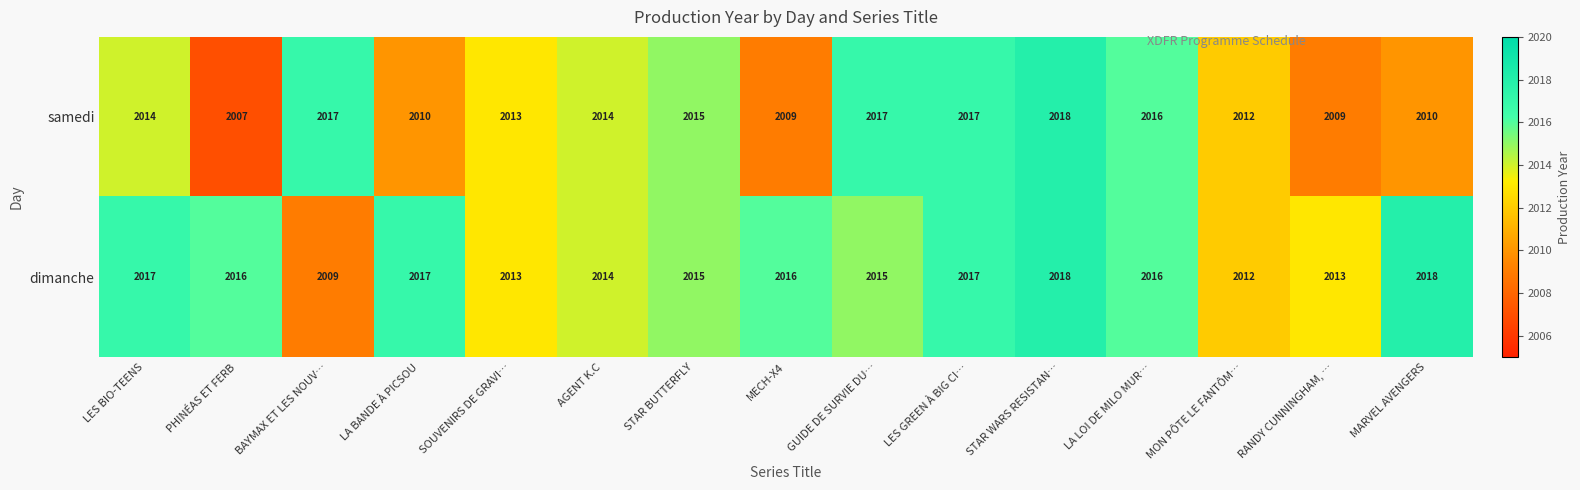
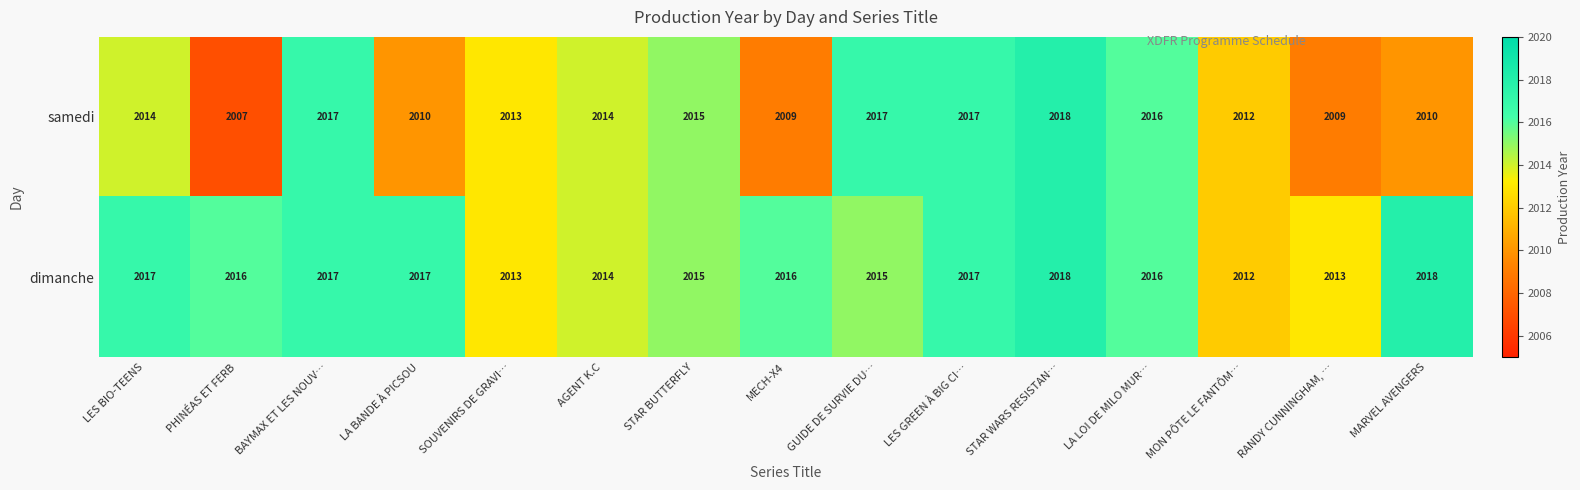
dimanche, BAYMAX ET LES NOUV…: 2009 -> 2017
